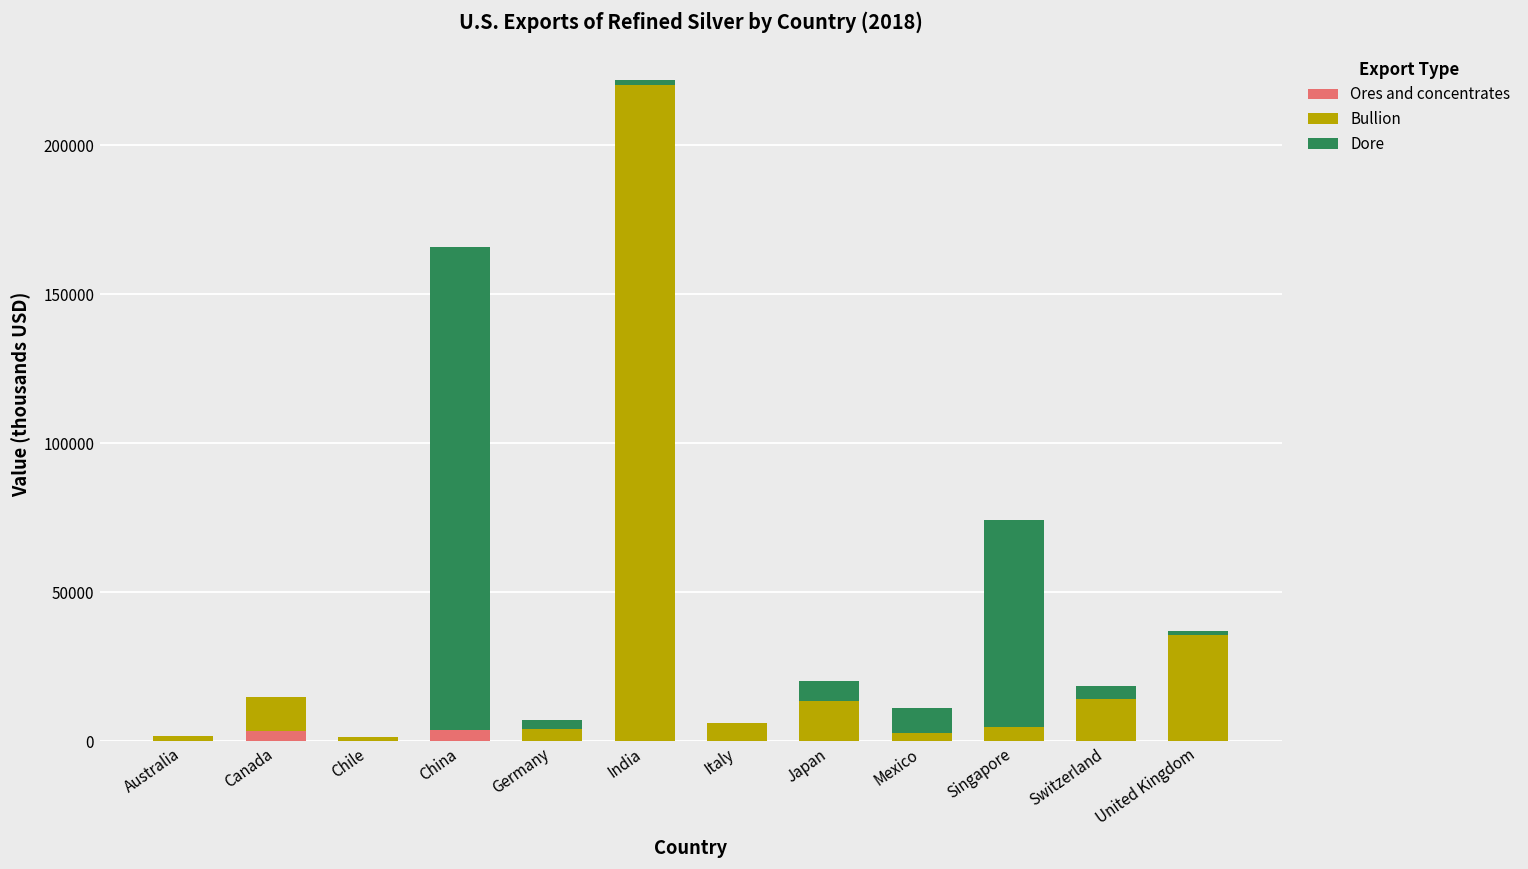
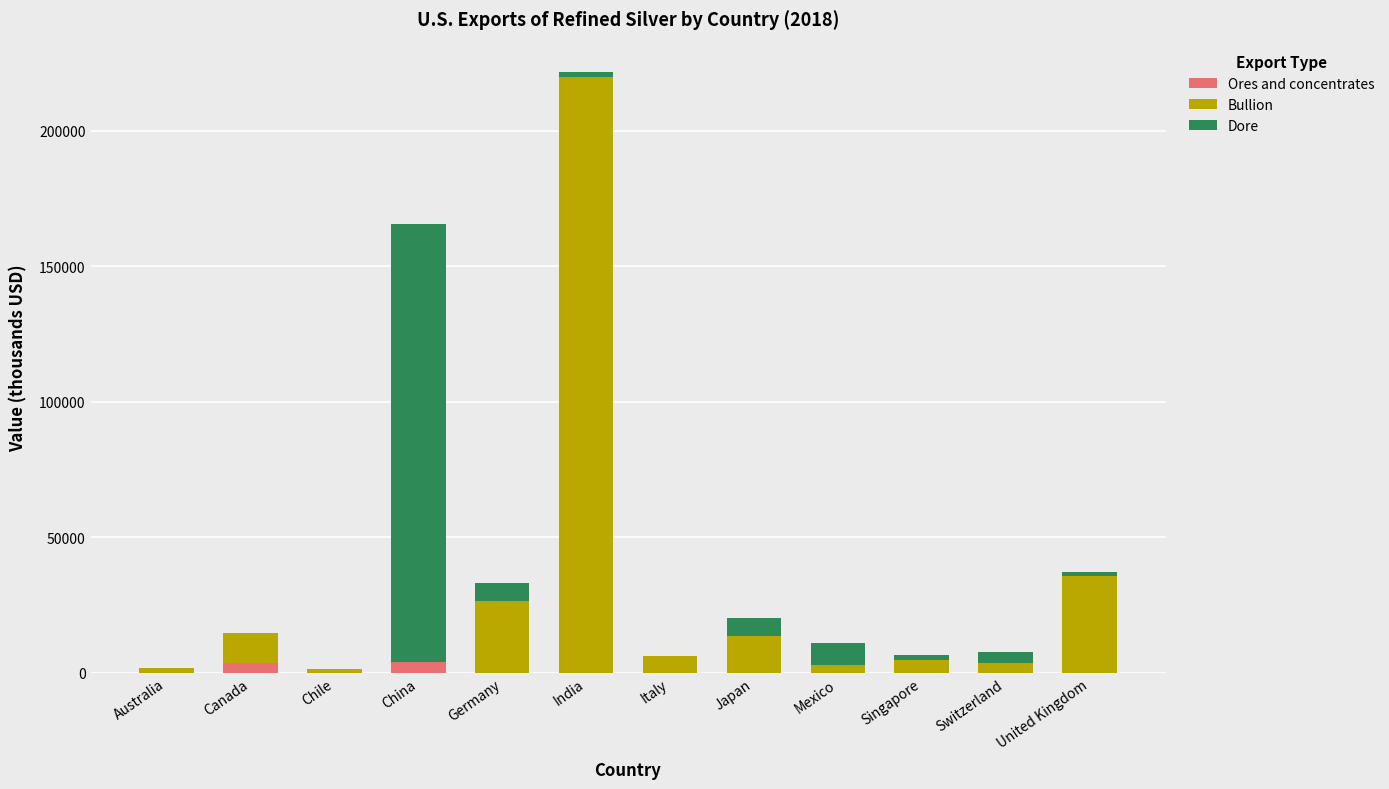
Bullion, Germany: 4000 -> 26000
Dore, Germany: 3000 -> 7000
Dore, Singapore: 69000 -> 2000
Bullion, Switzerland: 14000 -> 3000
